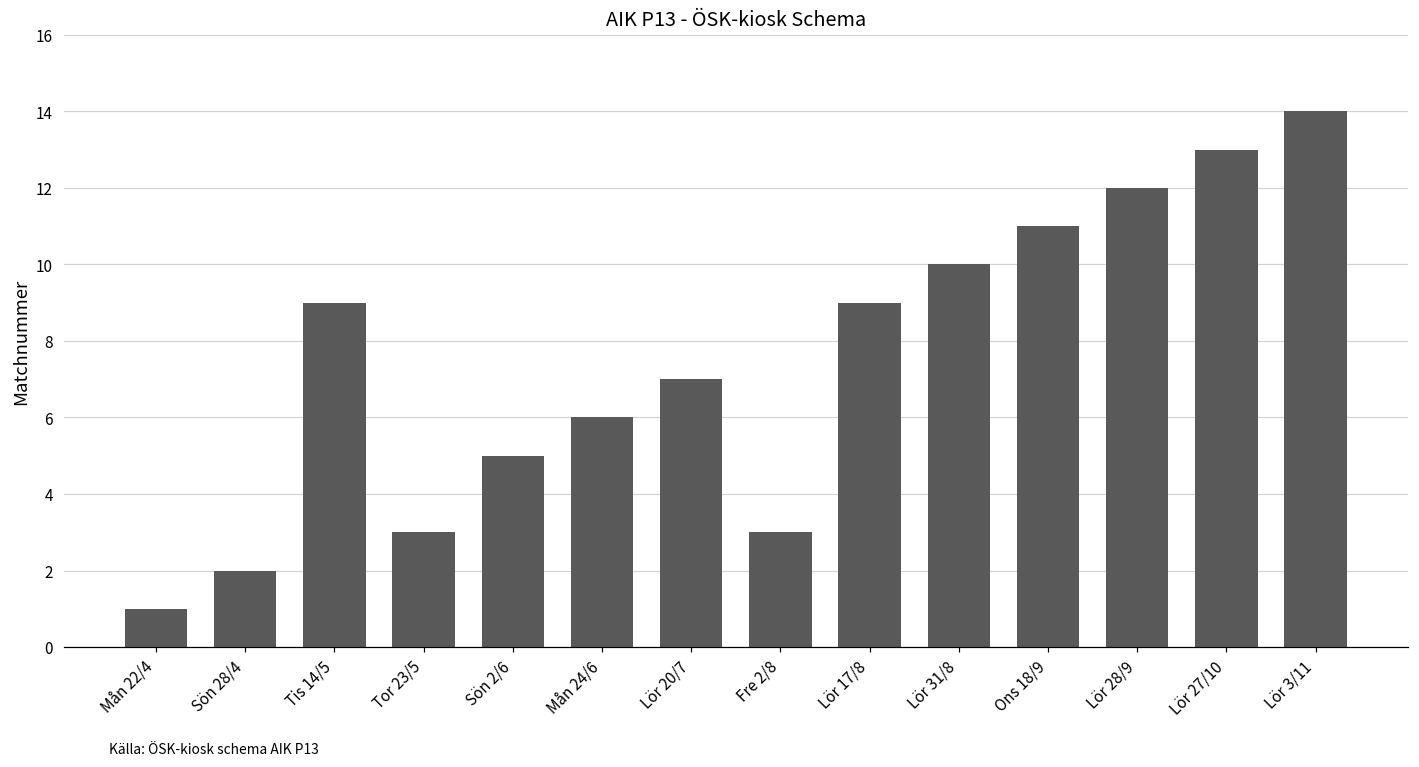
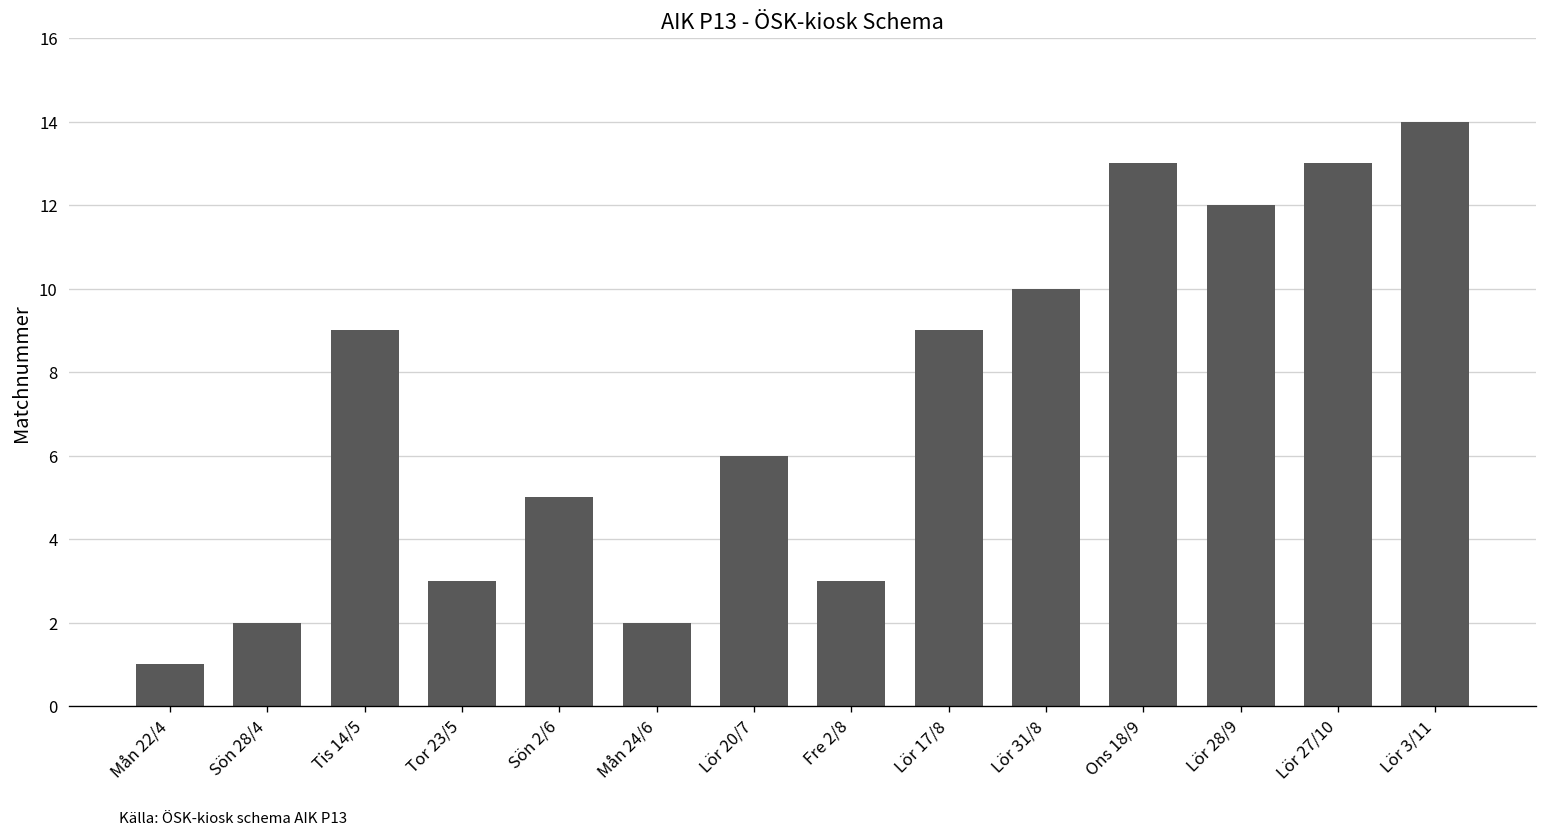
Mån 24/6: 6 -> 2
Lör 20/7: 7 -> 6
Ons 18/9: 11 -> 13
